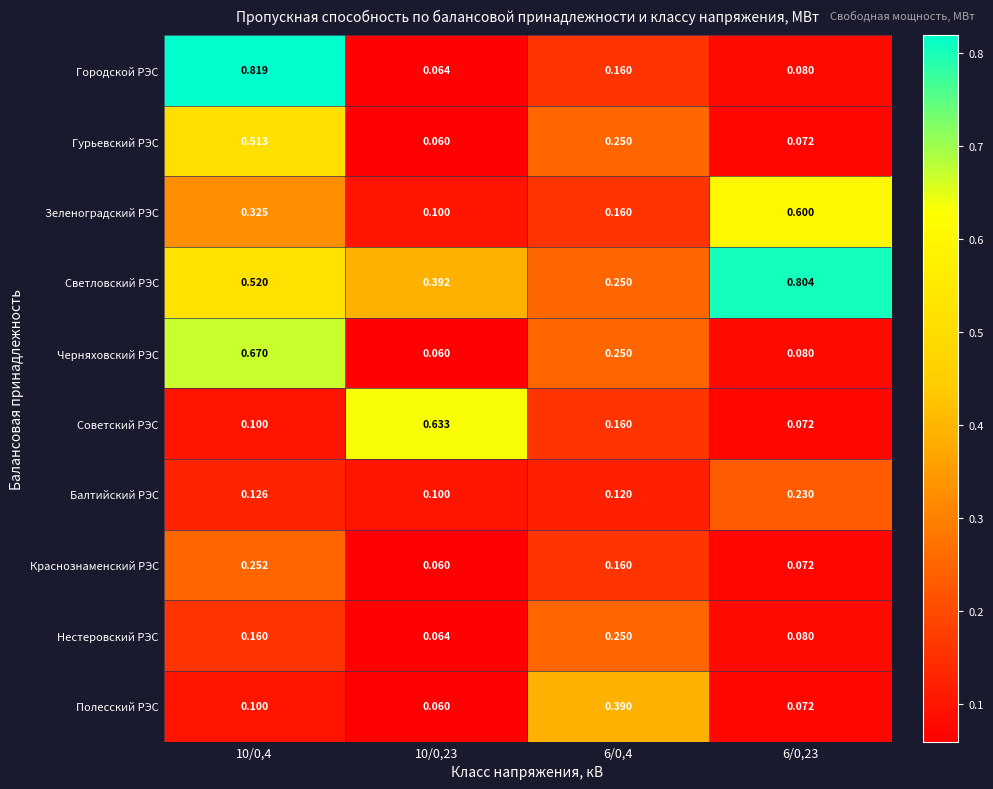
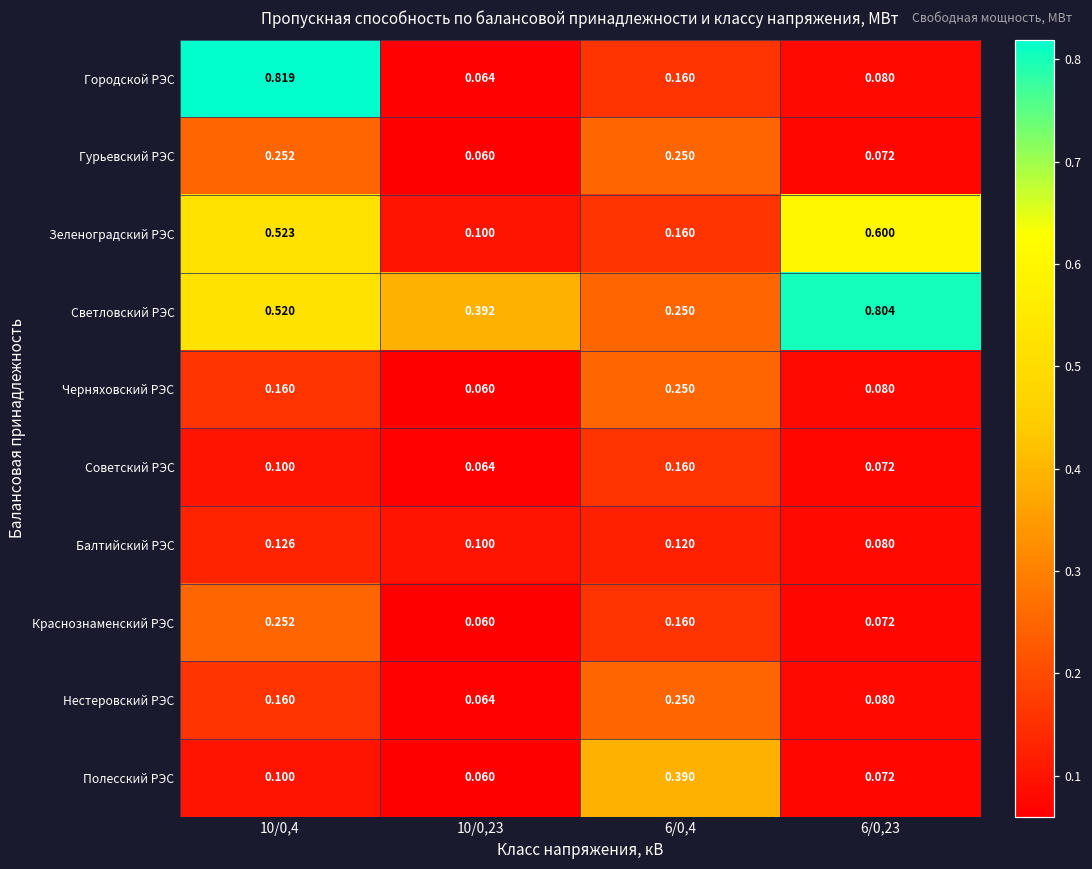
Гурьевский РЭС, 10/0,4: 0.513 -> 0.252
Зеленоградский РЭС, 10/0,4: 0.325 -> 0.523
Черняховский РЭС, 10/0,4: 0.670 -> 0.160
Советский РЭС, 10/0,23: 0.633 -> 0.064
Балтийский РЭС, 6/0,23: 0.230 -> 0.080
